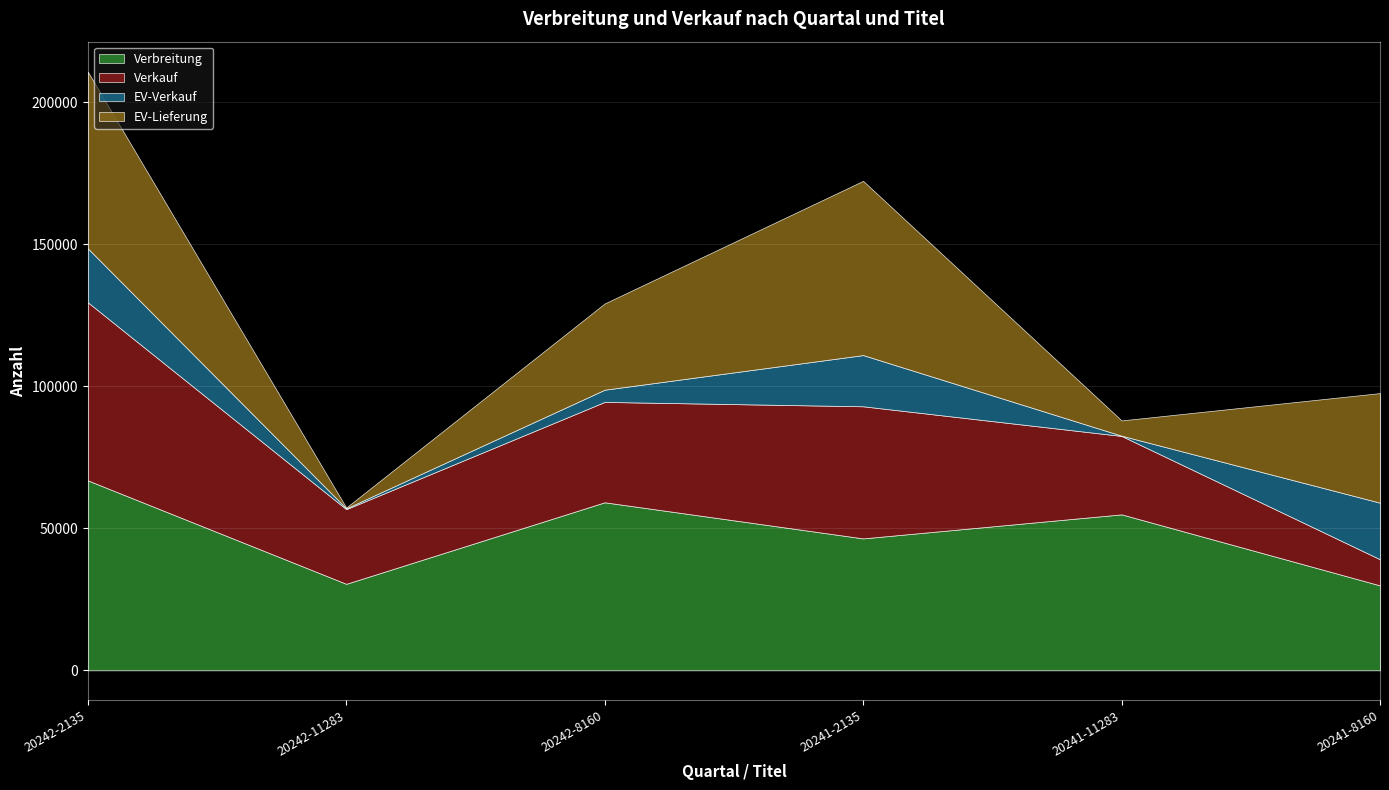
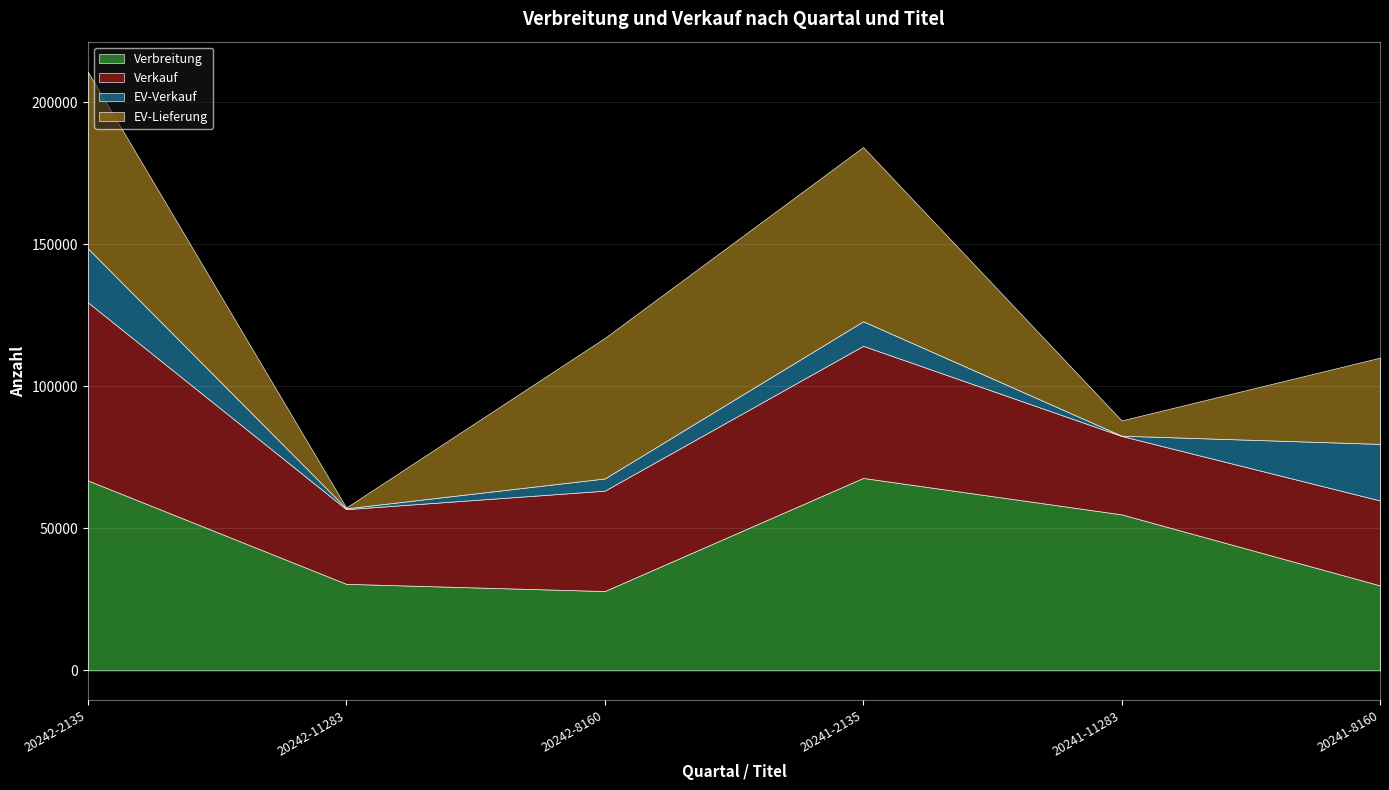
Verbreitung, 20242-8160: 59000 -> 28000
EV-Lieferung, 20242-8160: 30000 -> 49000
Verbreitung, 20241-2135: 46000 -> 68000
EV-Verkauf, 20241-2135: 18000 -> 9000
Verkauf, 20241-8160: 9000 -> 30000
EV-Lieferung, 20241-8160: 39000 -> 30000
